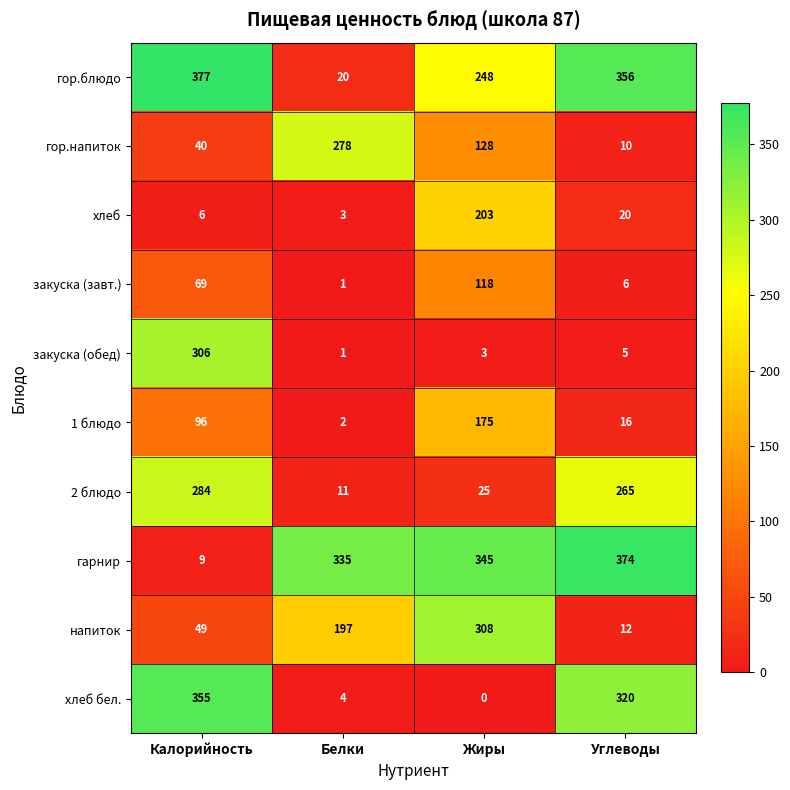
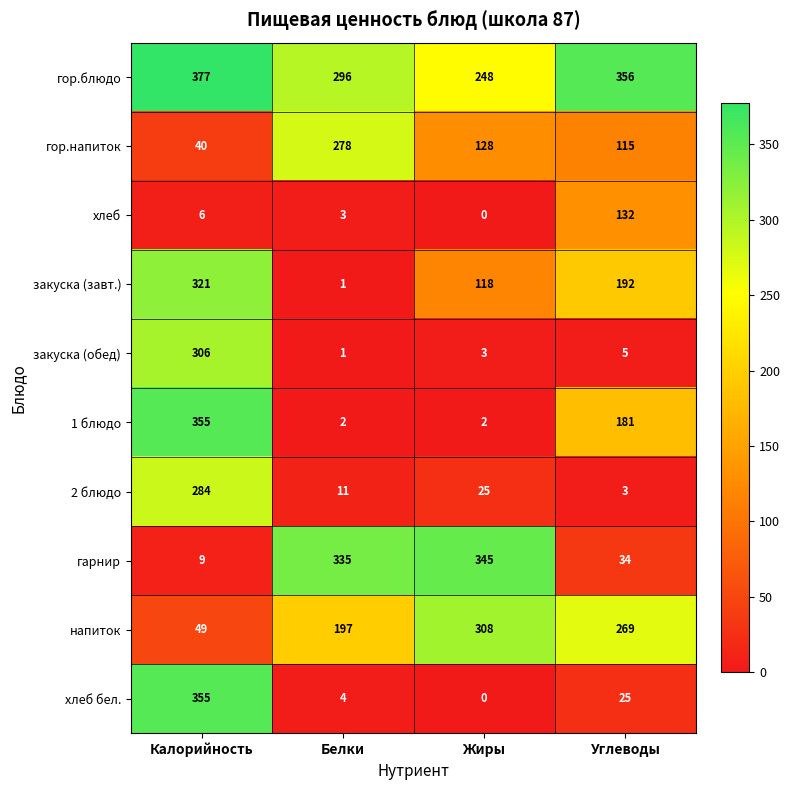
гор.блюдо, Белки: 20 -> 296
гор.напиток, Углеводы: 10 -> 115
хлеб, Жиры: 203 -> 0
хлеб, Углеводы: 20 -> 132
закуска (завт.), Калорийность: 69 -> 321
закуска (завт.), Углеводы: 6 -> 192
1 блюдо, Калорийность: 96 -> 355
1 блюдо, Жиры: 175 -> 2
1 блюдо, Углеводы: 16 -> 181
2 блюдо, Углеводы: 265 -> 3
гарнир, Углеводы: 374 -> 34
напиток, Углеводы: 12 -> 269
хлеб бел., Углеводы: 320 -> 25
